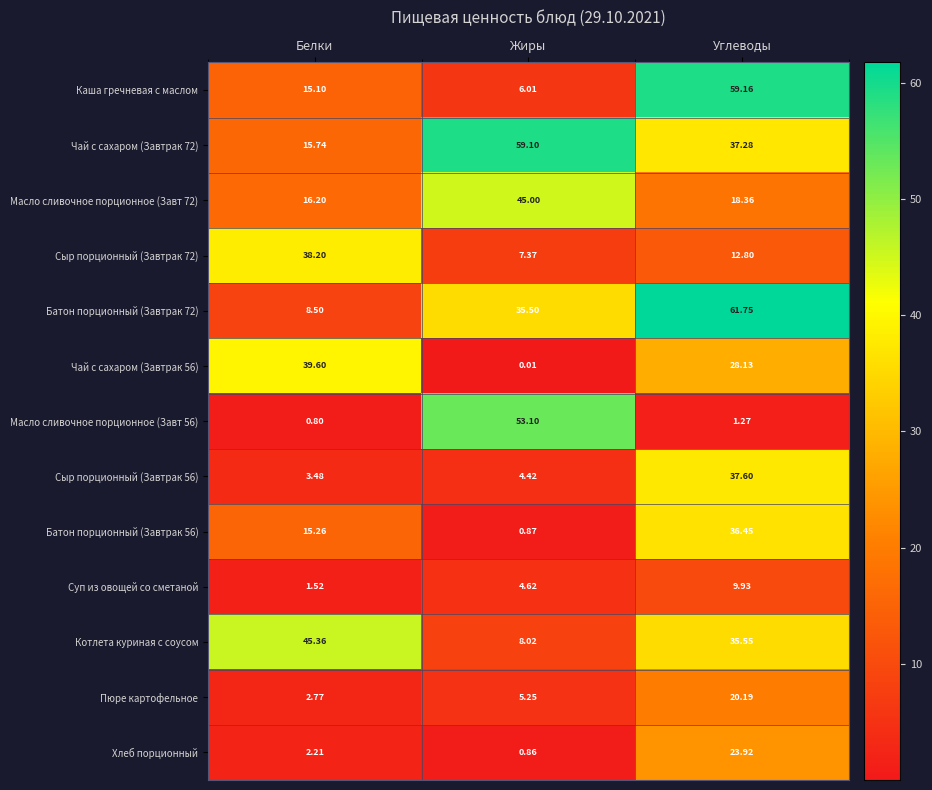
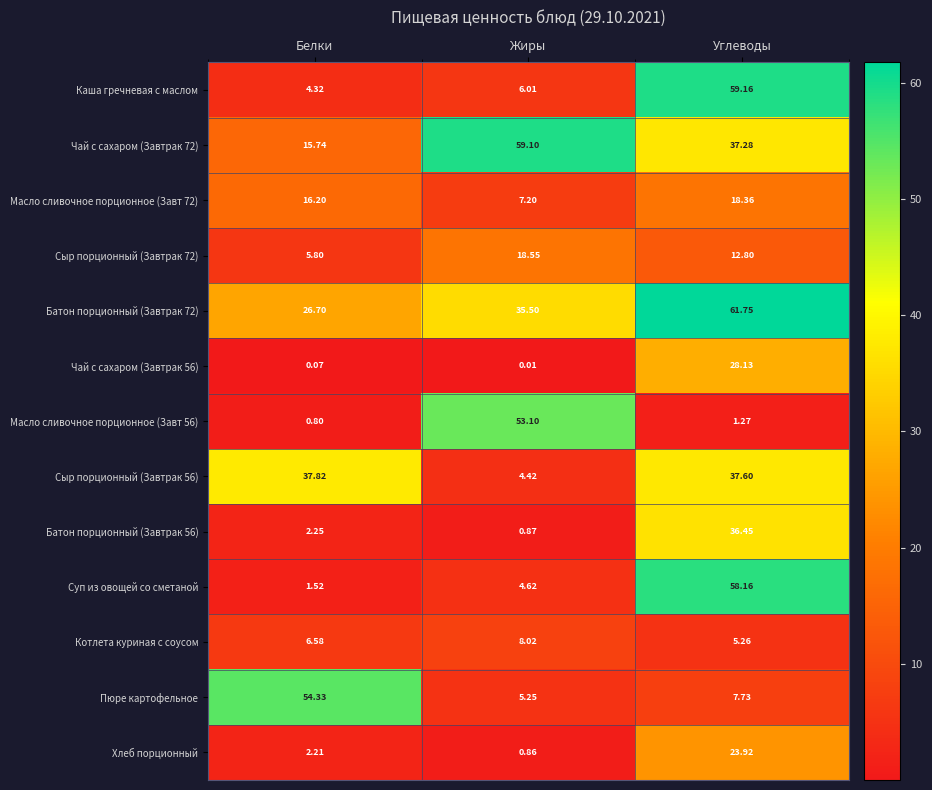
Каша гречневая с маслом, Белки: 15.10 -> 4.32
Масло сливочное порционное (Завт 72), Жиры: 45.00 -> 7.20
Сыр порционный (Завтрак 72), Белки: 38.20 -> 5.80
Сыр порционный (Завтрак 72), Жиры: 7.37 -> 18.55
Батон порционный (Завтрак 72), Белки: 8.50 -> 26.70
Чай с сахаром (Завтрак 56), Белки: 39.60 -> 0.07
Сыр порционный (Завтрак 56), Белки: 3.48 -> 37.82
Батон порционный (Завтрак 56), Белки: 15.26 -> 2.25
Суп из овощей со сметаной, Углеводы: 9.93 -> 58.16
Котлета куриная с соусом, Белки: 45.36 -> 6.58
Котлета куриная с соусом, Углеводы: 35.55 -> 5.26
Пюре картофельное, Белки: 2.77 -> 54.33
Пюре картофельное, Углеводы: 20.19 -> 7.73
